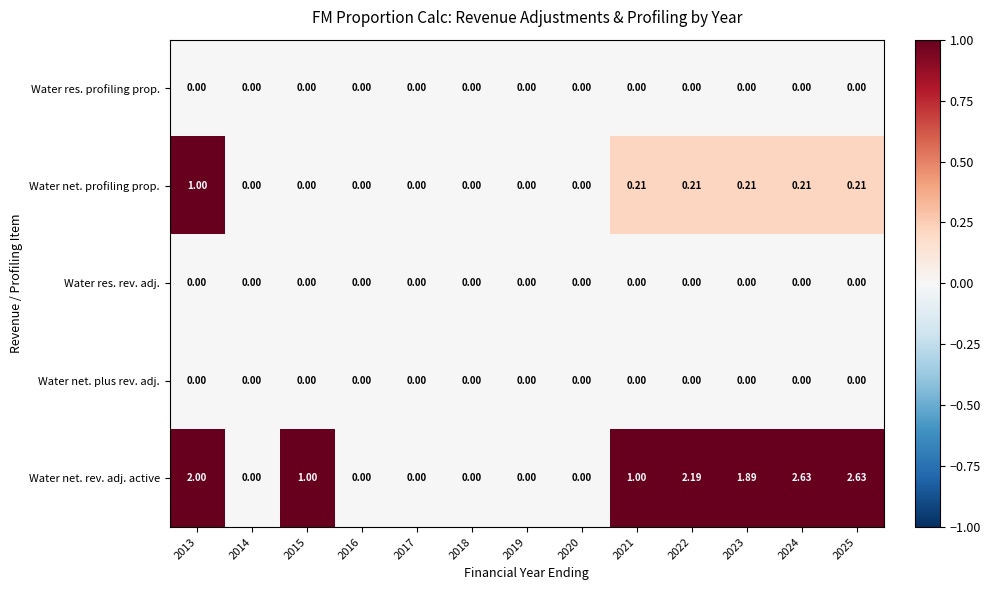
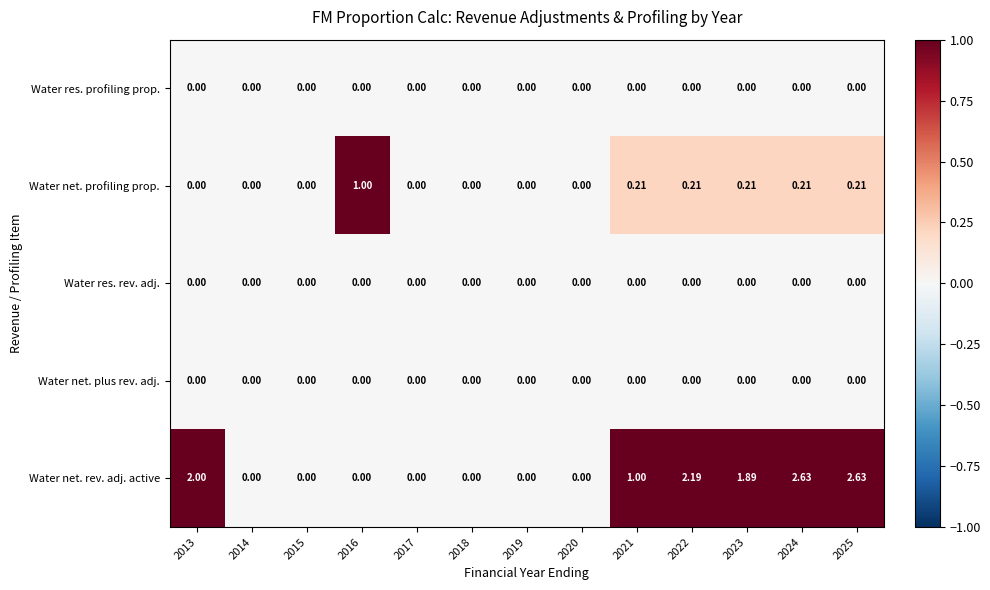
Water net. profiling prop., 2013: 1.00 -> 0.00
Water net. profiling prop., 2016: 0.00 -> 1.00
Water net. rev. adj. active, 2015: 1.00 -> 0.00
